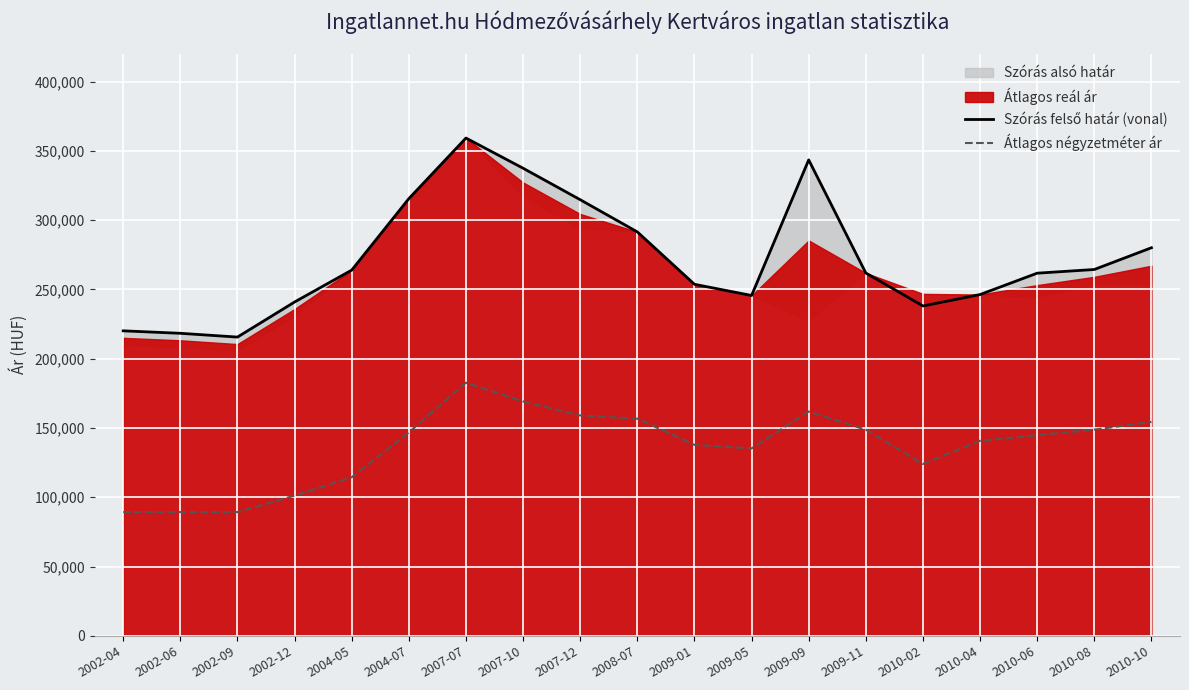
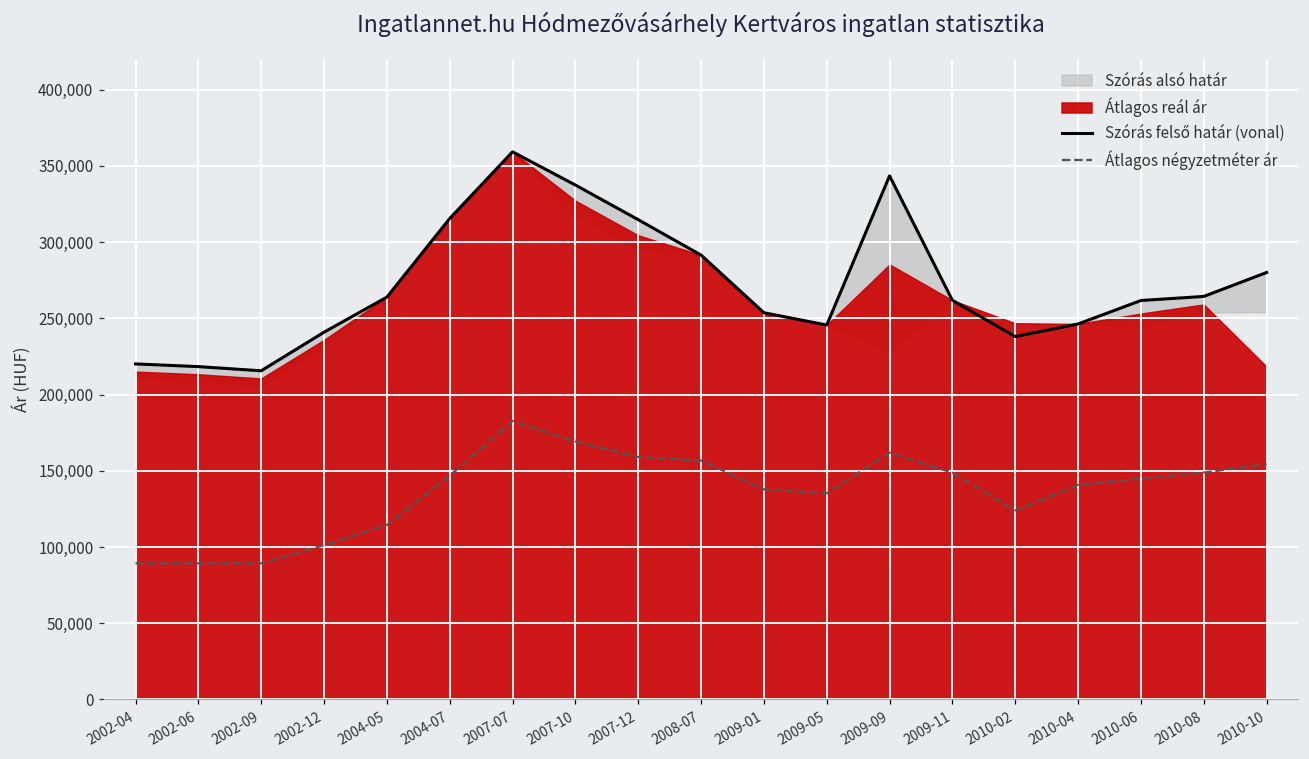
Átlagos reál ár, 2010-10: 267,000 -> 218,000
